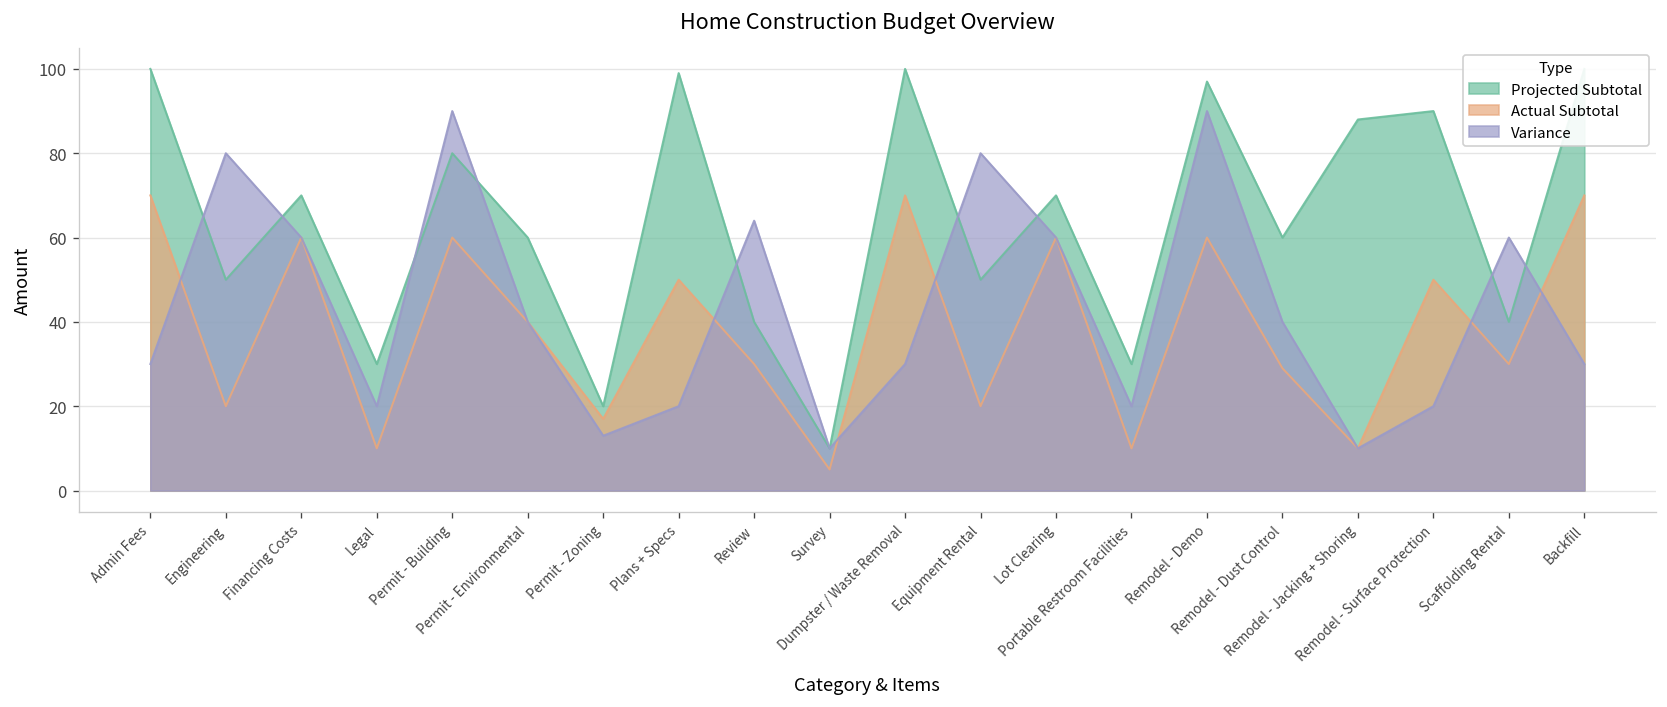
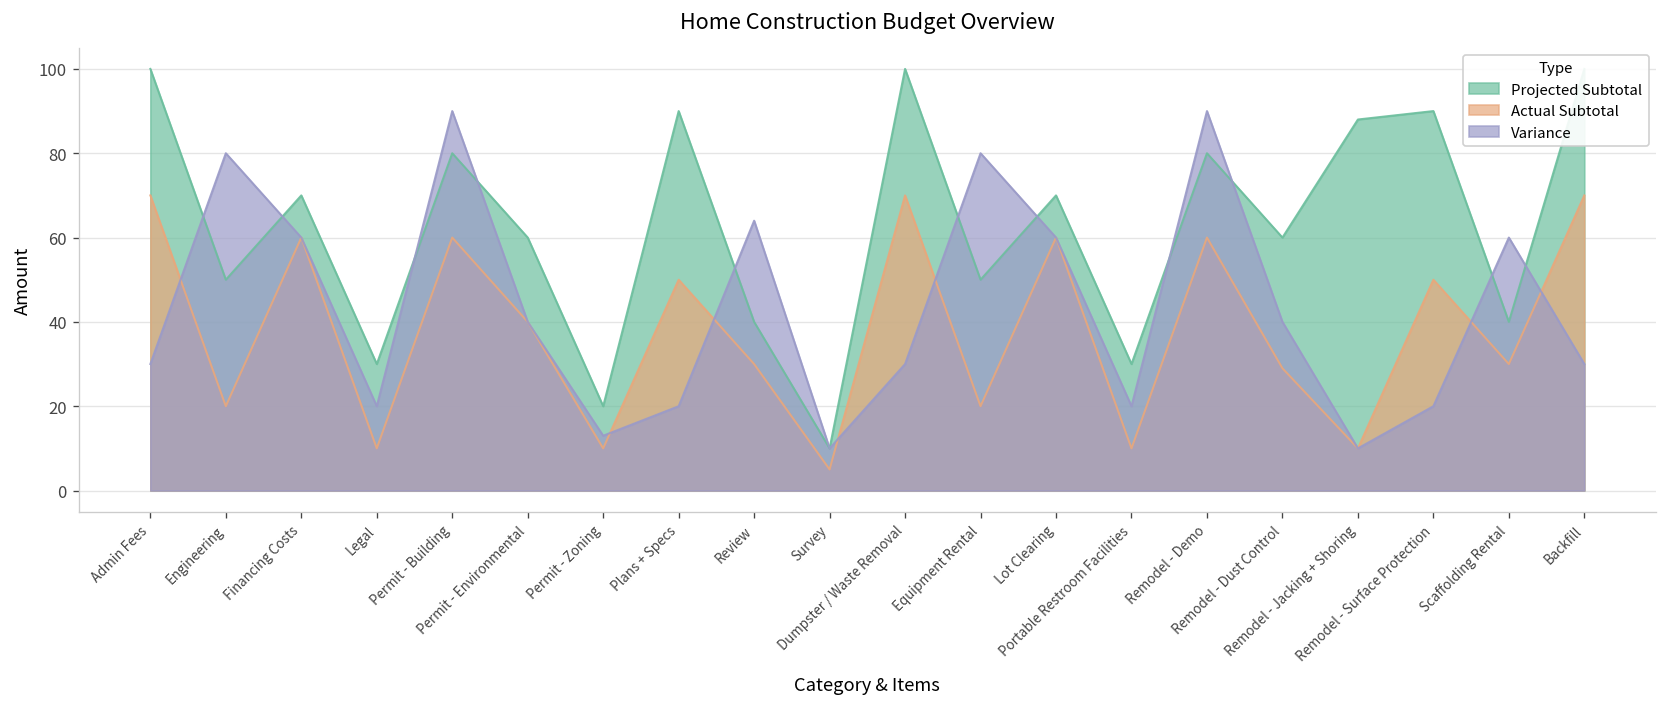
Actual Subtotal, Permit - Zoning: 17 -> 10
Projected Subtotal, Plans + Specs: 99 -> 90
Projected Subtotal, Remodel - Demo: 97 -> 80
